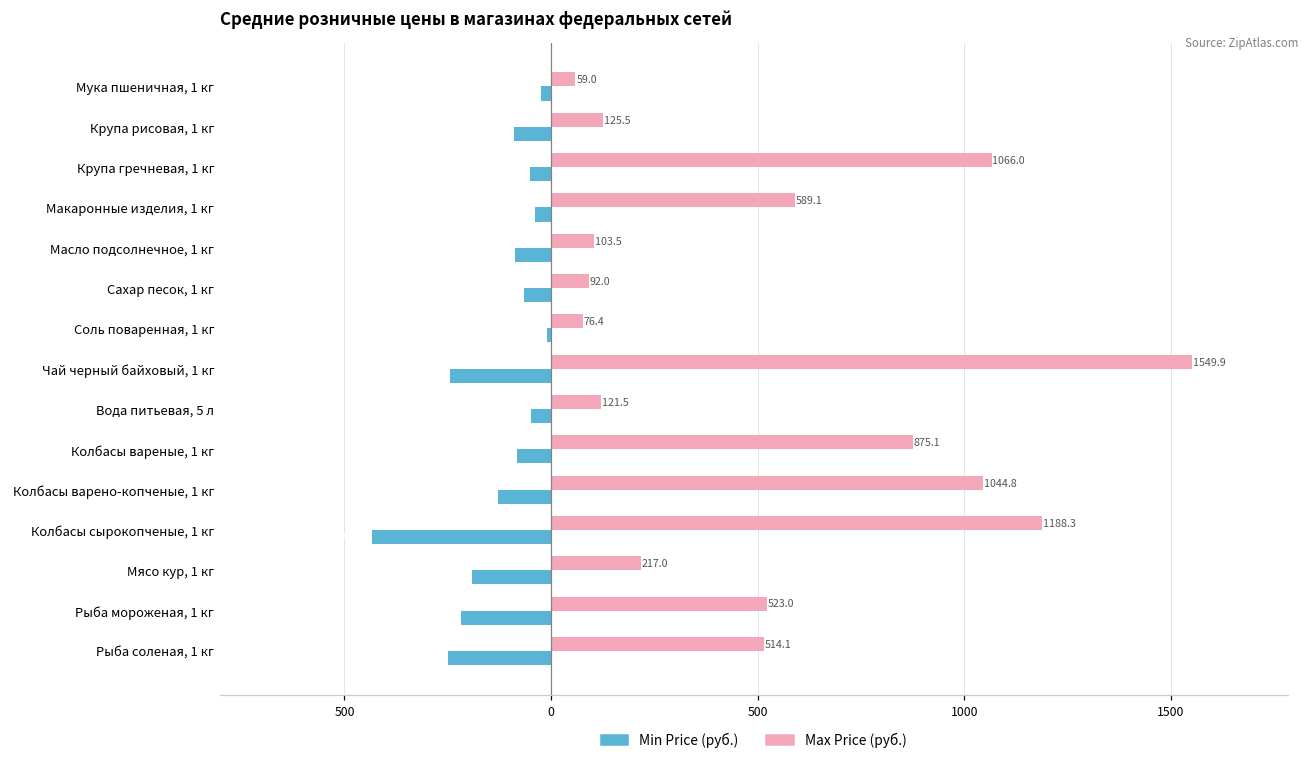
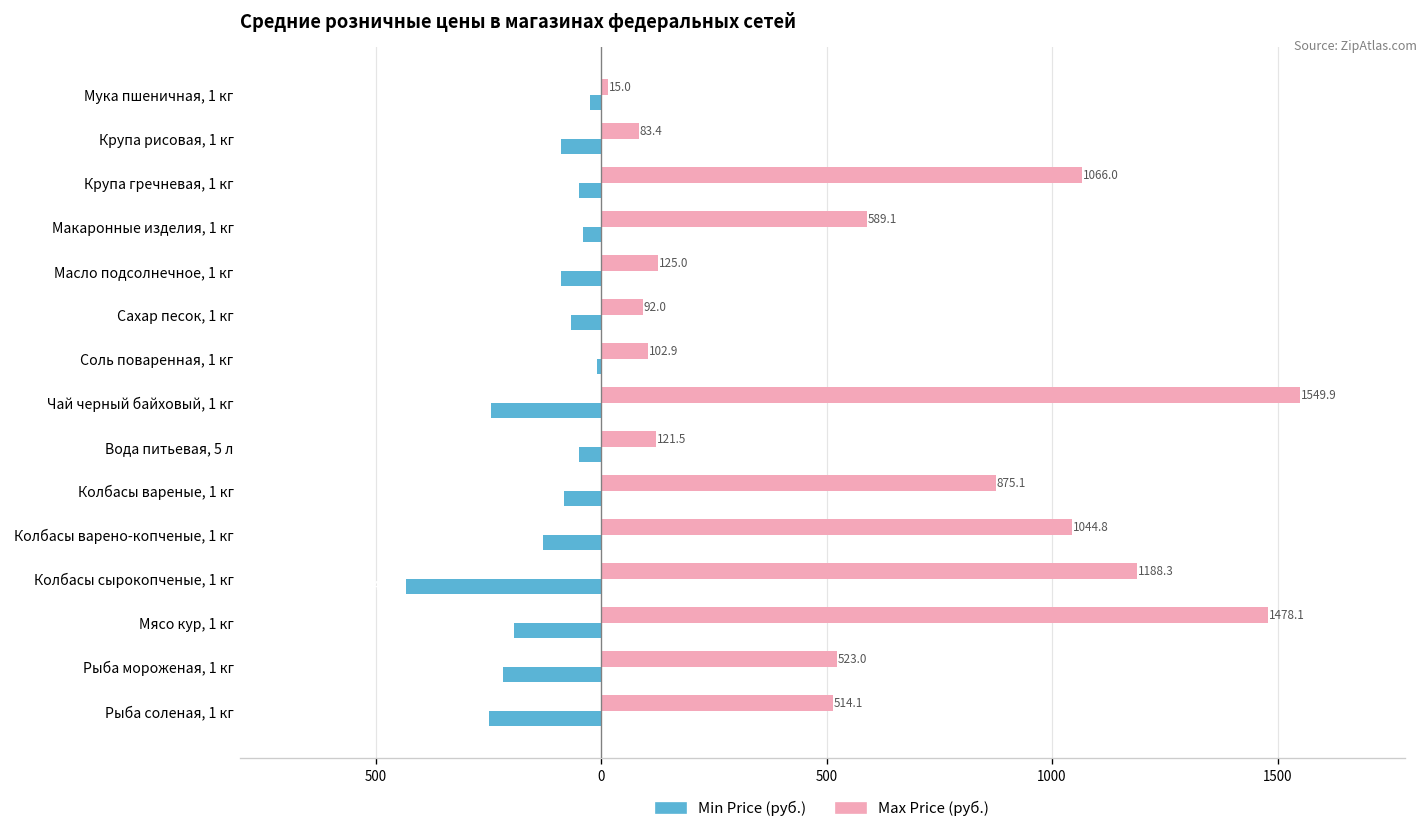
Max Price (руб.), Мука пшеничная, 1 кг: 59.0 -> 15.0
Max Price (руб.), Крупа рисовая, 1 кг: 125.5 -> 83.4
Max Price (руб.), Масло подсолнечное, 1 кг: 103.5 -> 125.0
Max Price (руб.), Соль поваренная, 1 кг: 76.4 -> 102.9
Max Price (руб.), Мясо кур, 1 кг: 217.0 -> 1478.1
